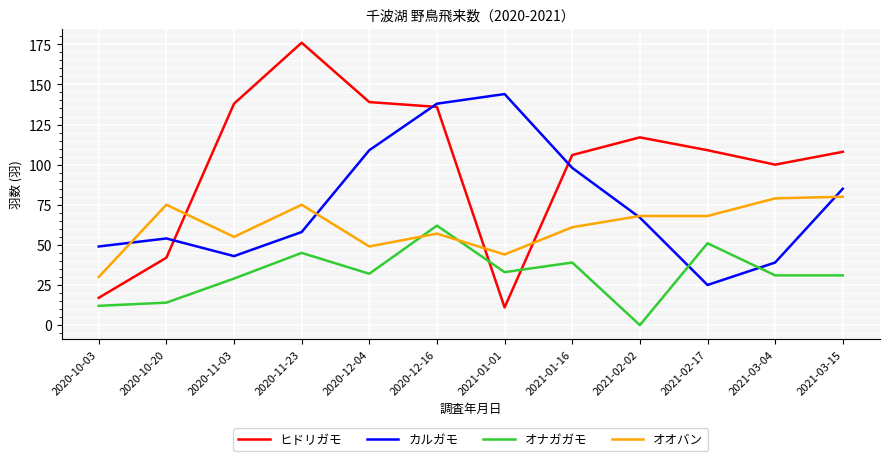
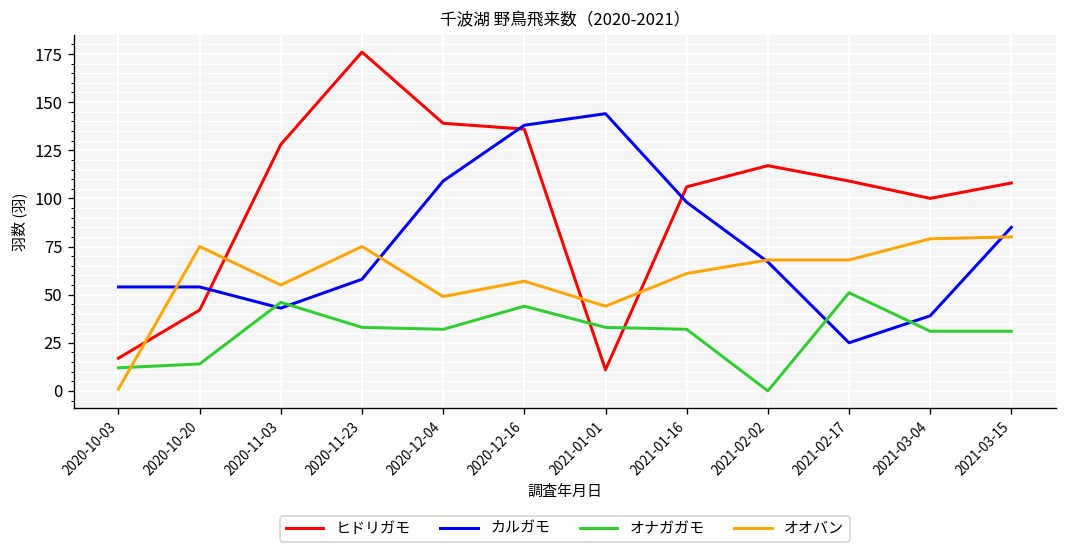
カルガモ, 2020-10-03: 49 -> 54
オオバン, 2020-10-03: 30 -> 1
ヒドリガモ, 2020-11-03: 138 -> 128
オナガガモ, 2020-11-03: 29 -> 46
オナガガモ, 2020-11-23: 45 -> 33
オナガガモ, 2020-12-16: 62 -> 44
オナガガモ, 2021-01-16: 39 -> 32
